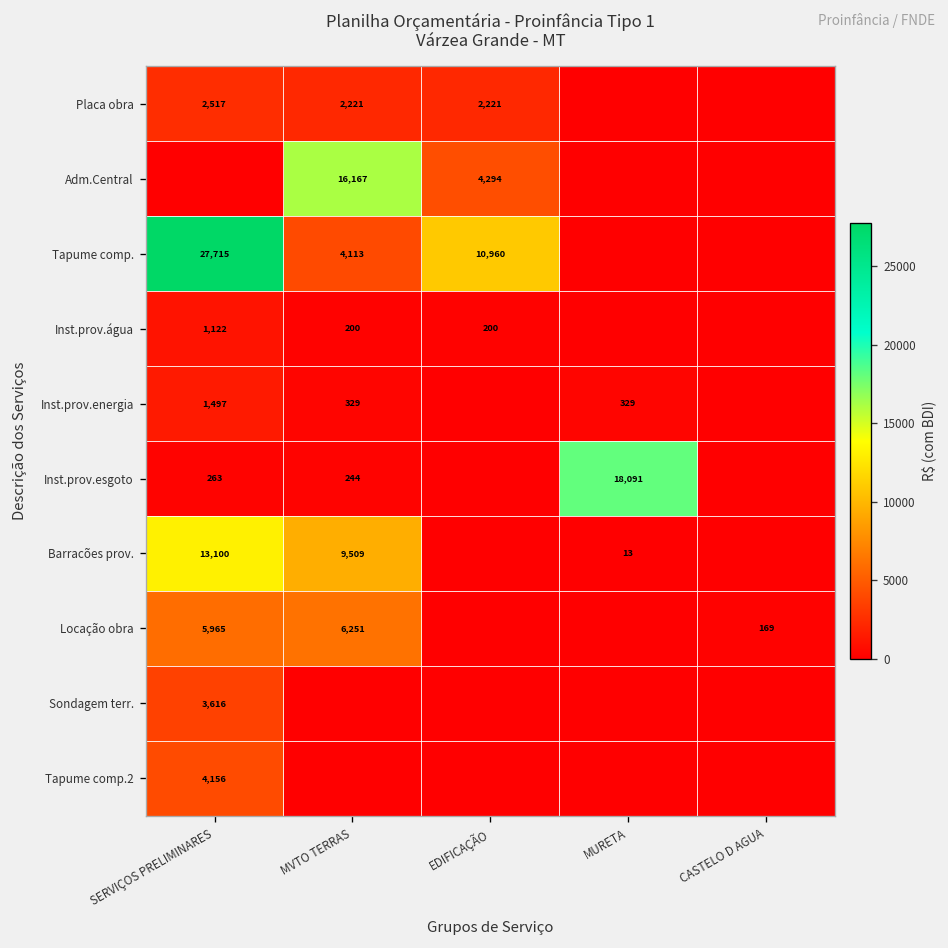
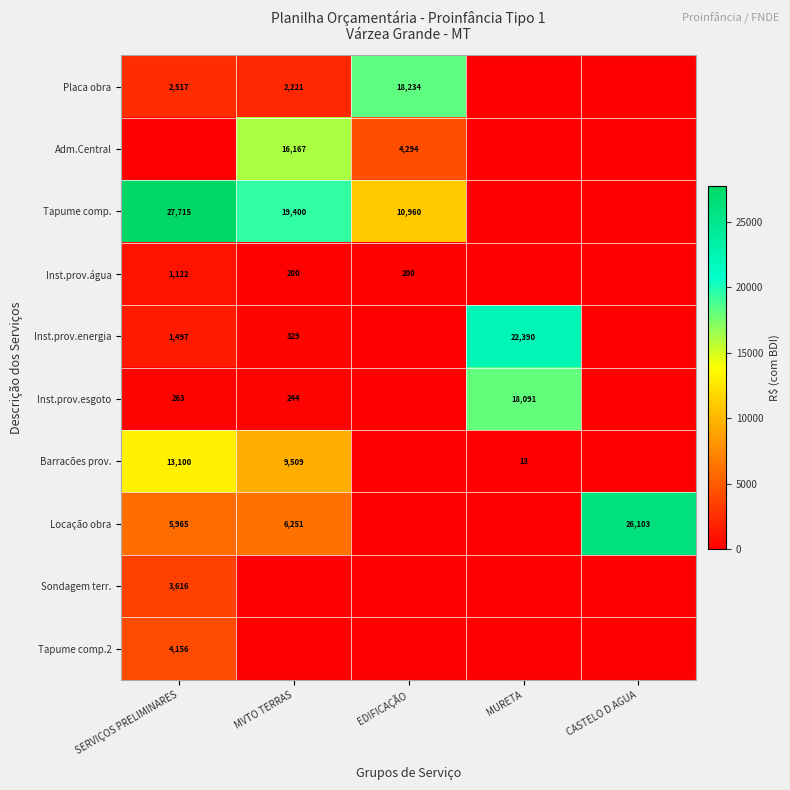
Placa obra, EDIFICAÇÃO: 2,221 -> 18,234
Tapume comp., MVTO TERRAS: 4,113 -> 19,400
Inst.prov.energia, MURETA: 329 -> 22,390
Locação obra, CASTELO D AGUA: 169 -> 26,103
